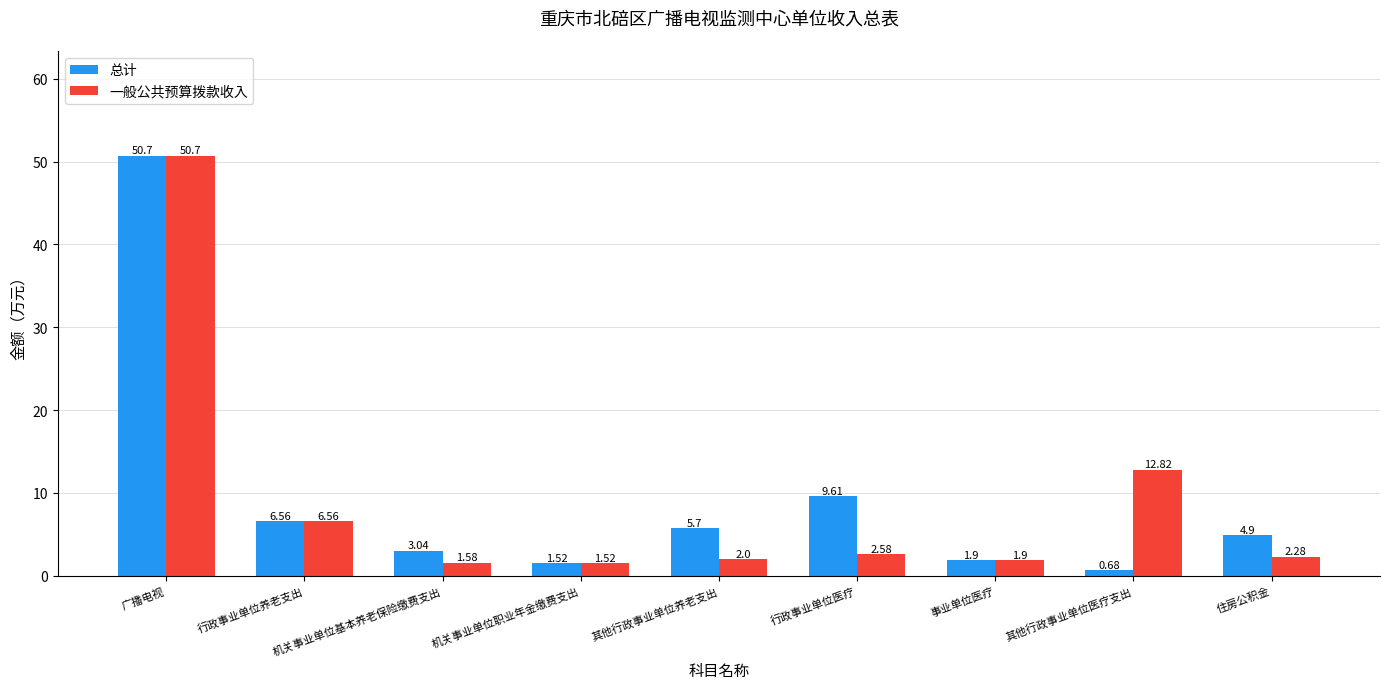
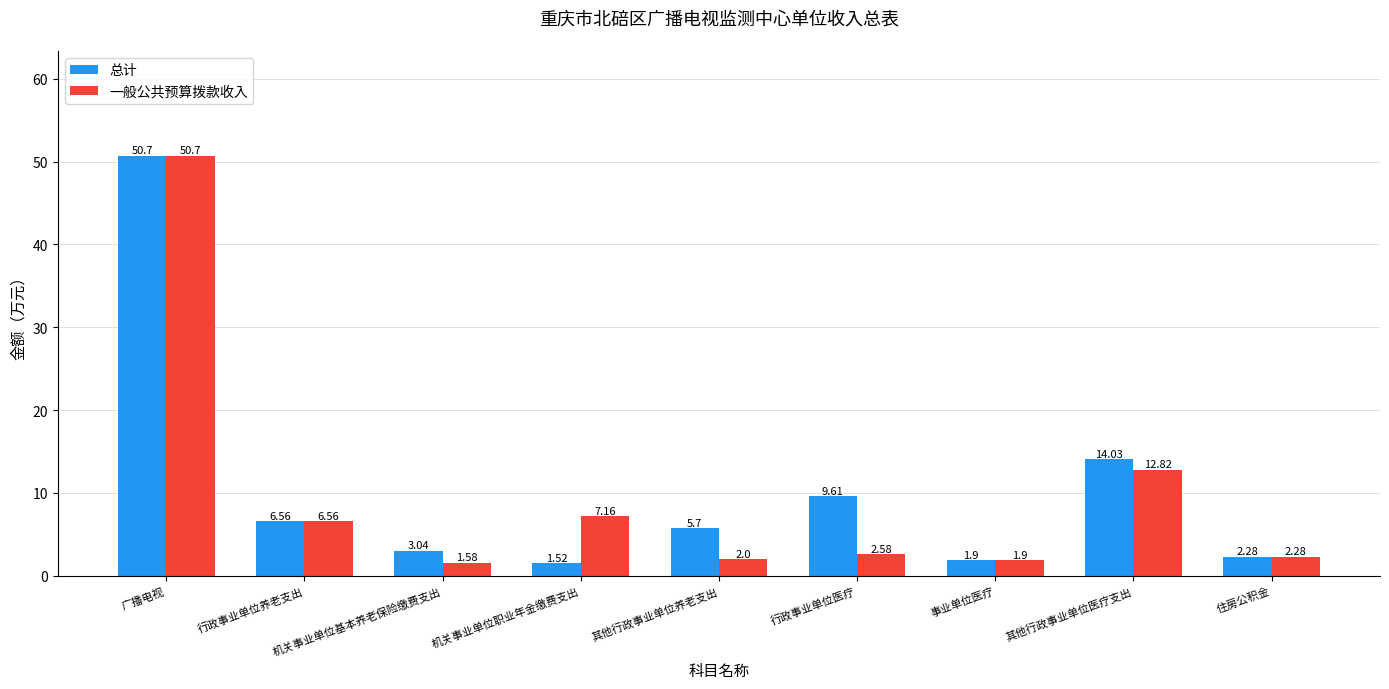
一般公共预算拨款收入, 机关事业单位职业年金缴费支出: 1.52 -> 7.16
总计, 其他行政事业单位医疗支出: 0.68 -> 14.03
总计, 住房公积金: 4.9 -> 2.28
